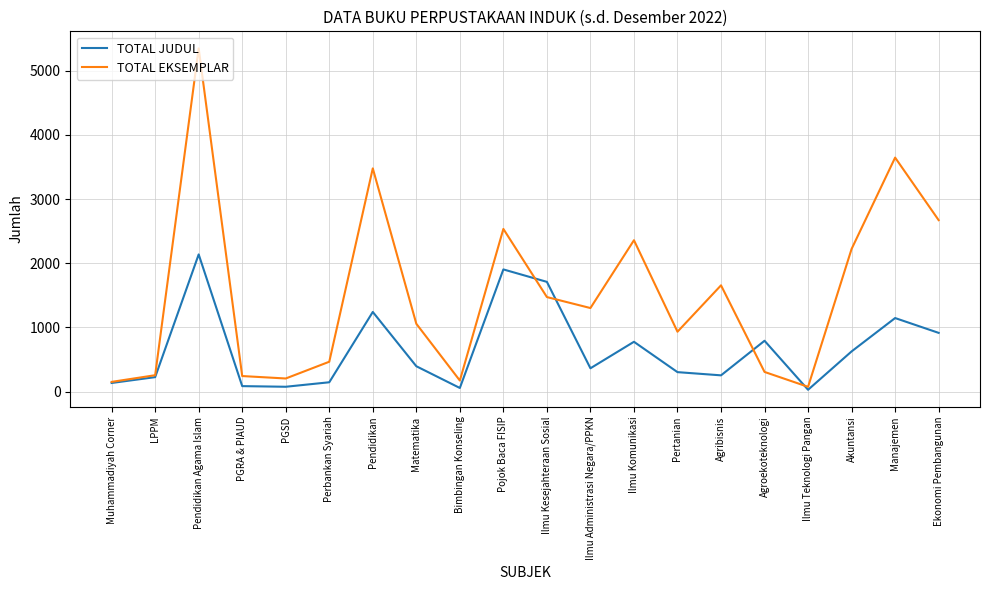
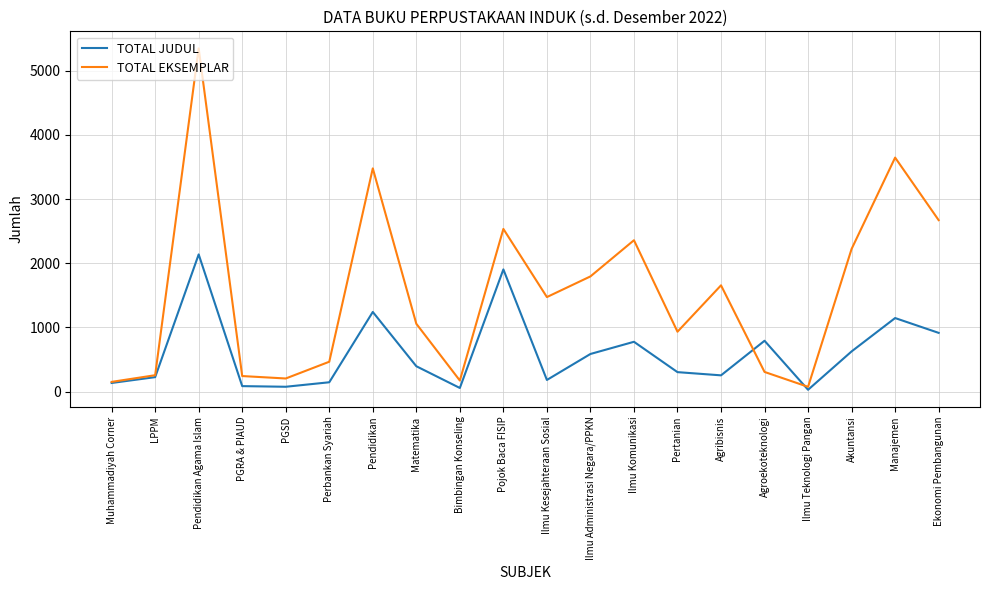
TOTAL JUDUL, Ilmu Kesejahteraan Sosial: 1700 -> 200
TOTAL JUDUL, Ilmu Administrasi Negara/PPKN: 400 -> 600
TOTAL EKSEMPLAR, Ilmu Administrasi Negara/PPKN: 1300 -> 1800
